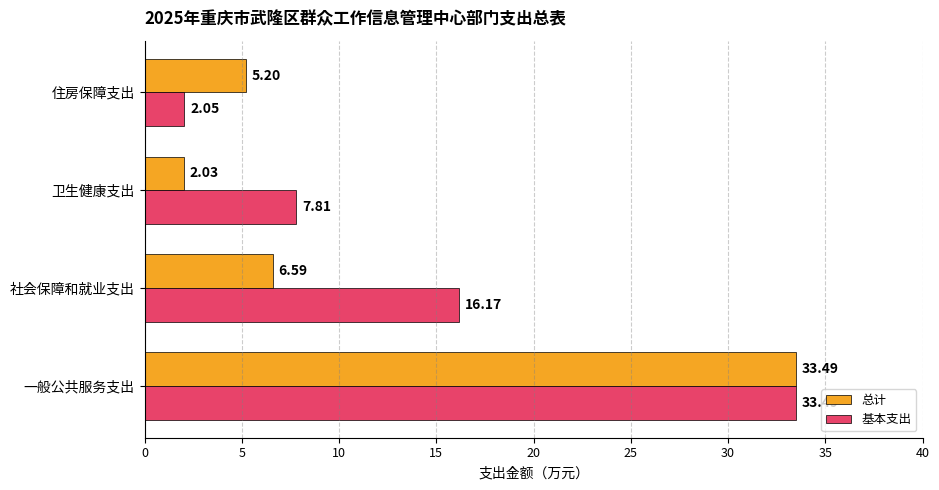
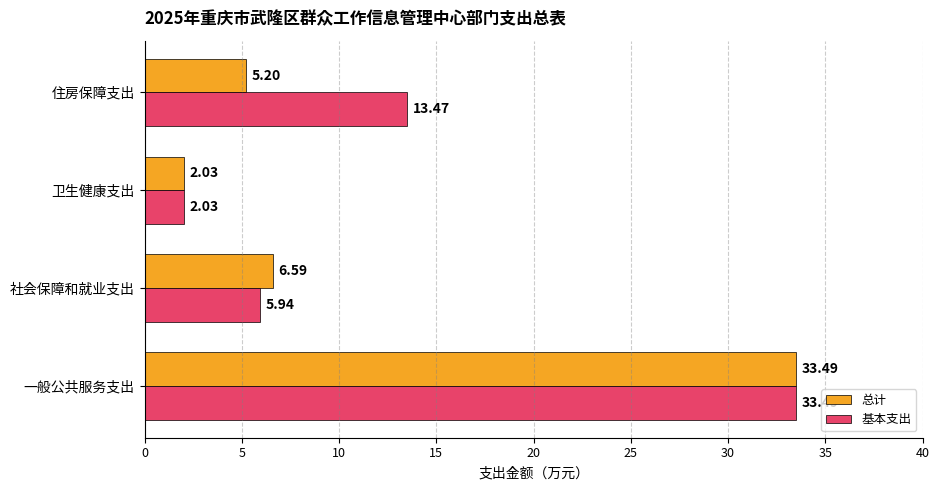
基本支出, 住房保障支出: 2.05 -> 13.47
基本支出, 卫生健康支出: 7.81 -> 2.03
基本支出, 社会保障和就业支出: 16.17 -> 5.94
